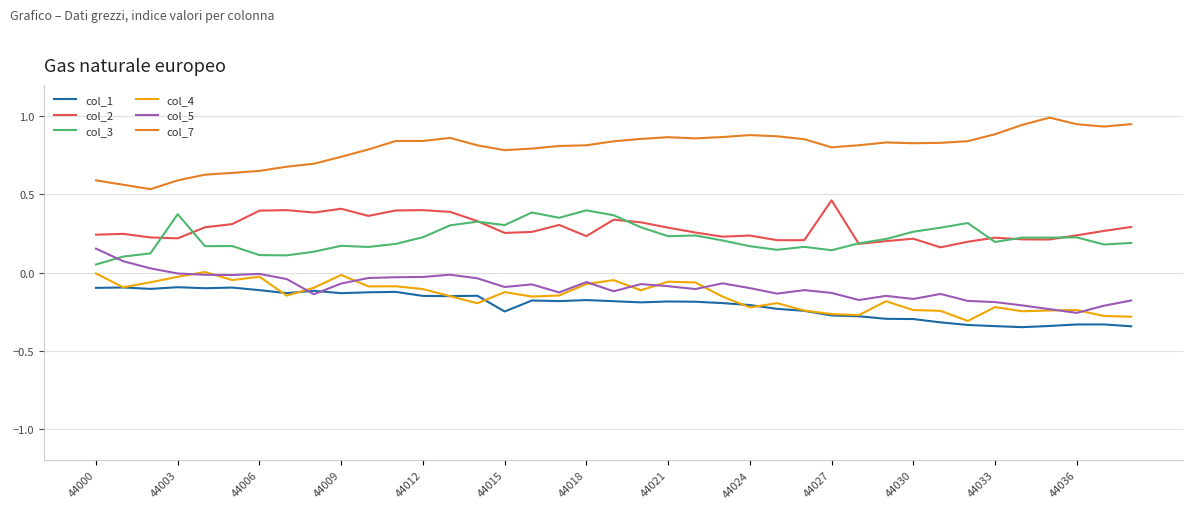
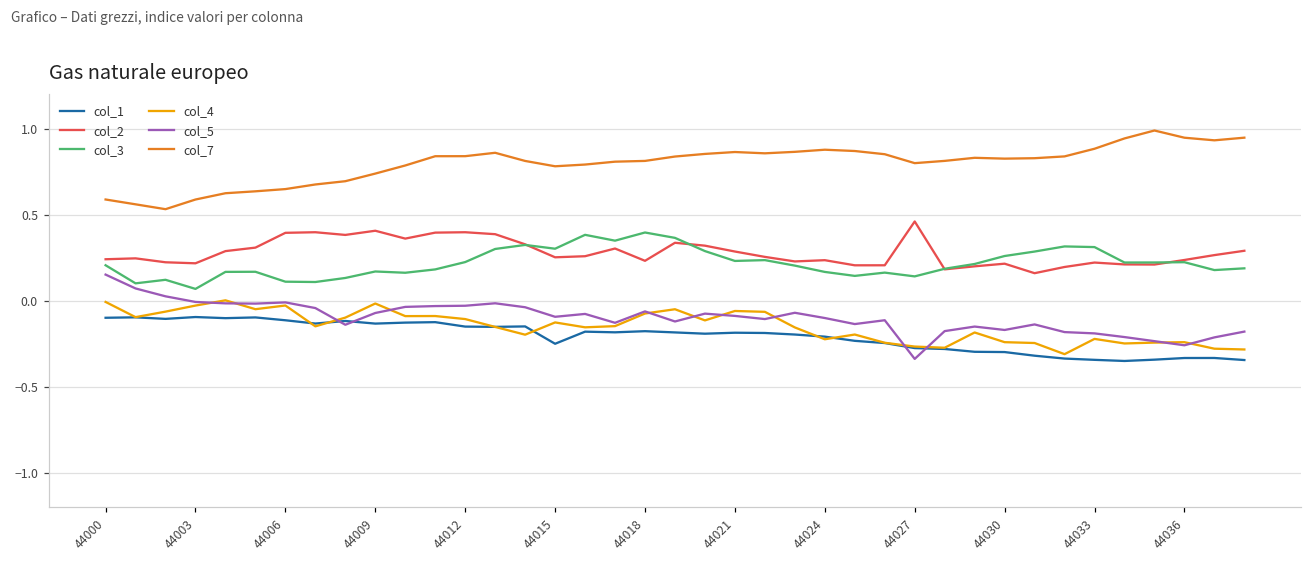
col_3, 44000: 0.05 -> 0.21
col_3, 44003: 0.37 -> 0.07
col_5, 44027: -0.13 -> -0.34
col_3, 44033: 0.20 -> 0.31
